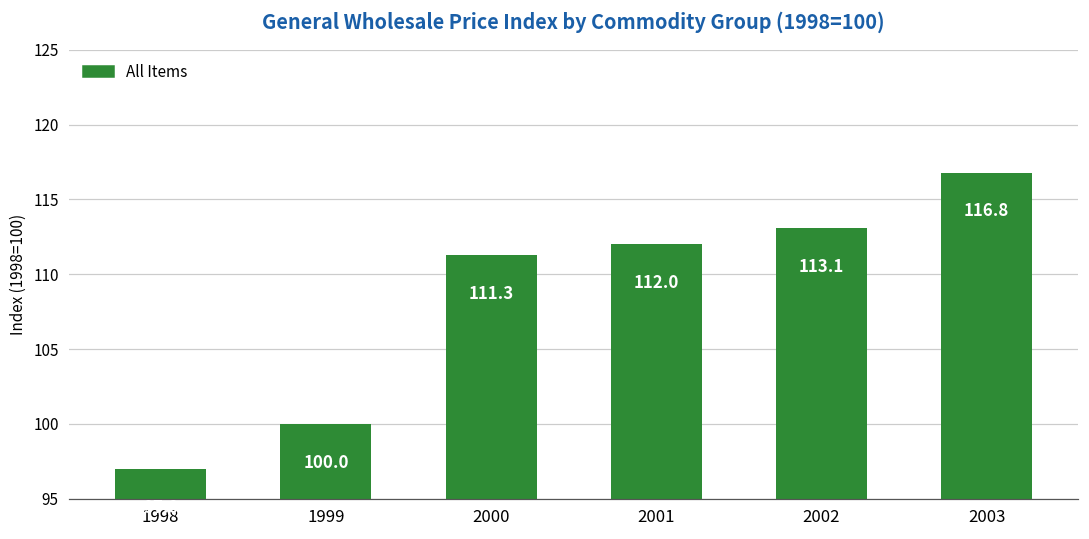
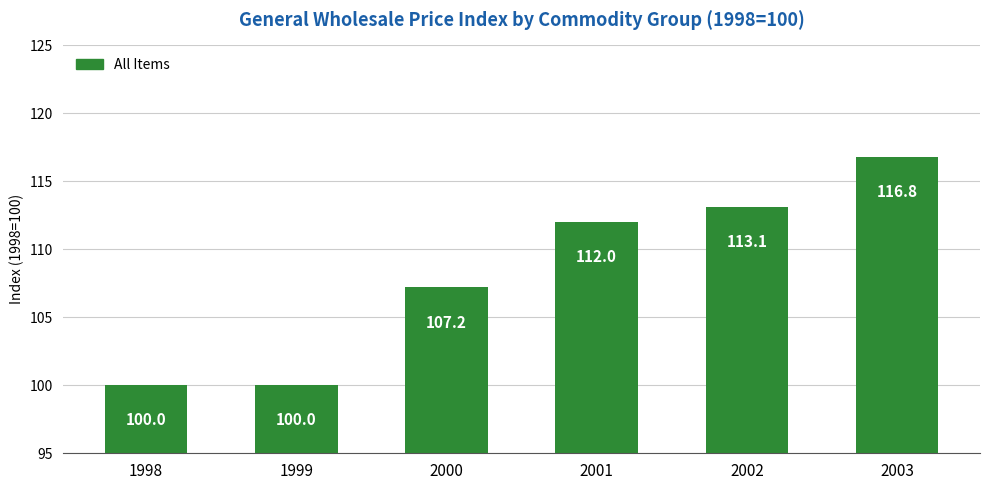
1998: 97 -> 100
2000: 111.3 -> 107.2
